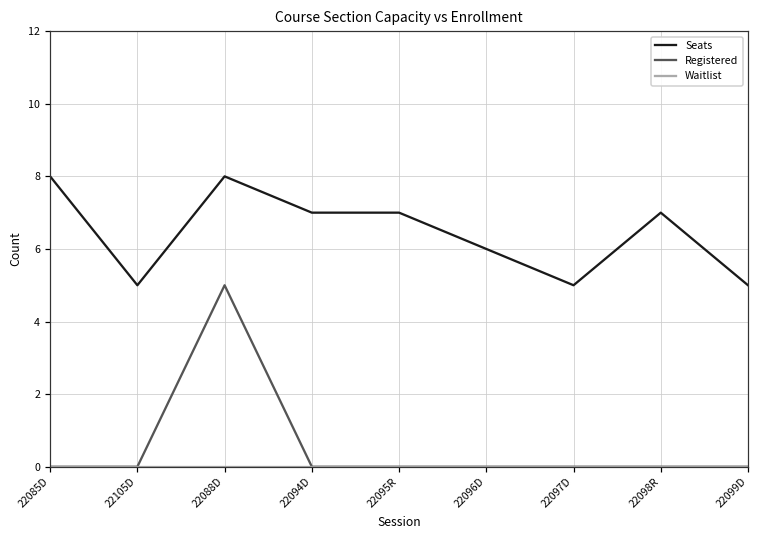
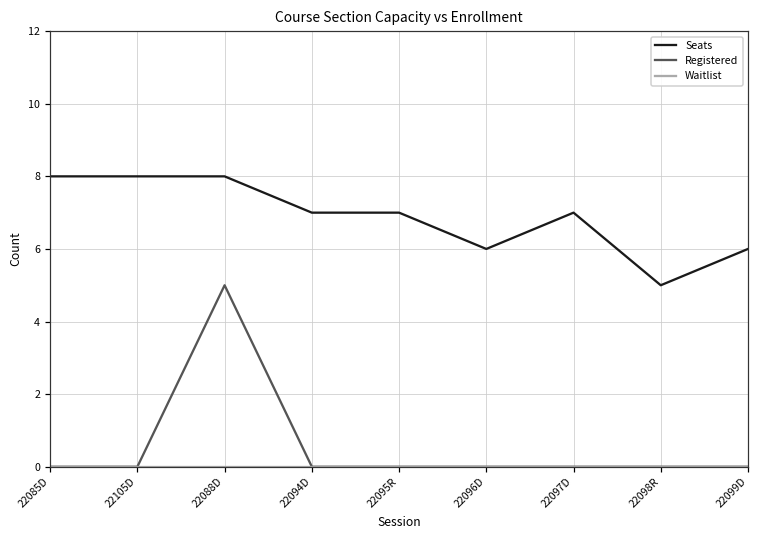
Seats, 22105D: 5 -> 8
Seats, 22097D: 5 -> 7
Seats, 22098R: 7 -> 5
Seats, 22099D: 5 -> 6
